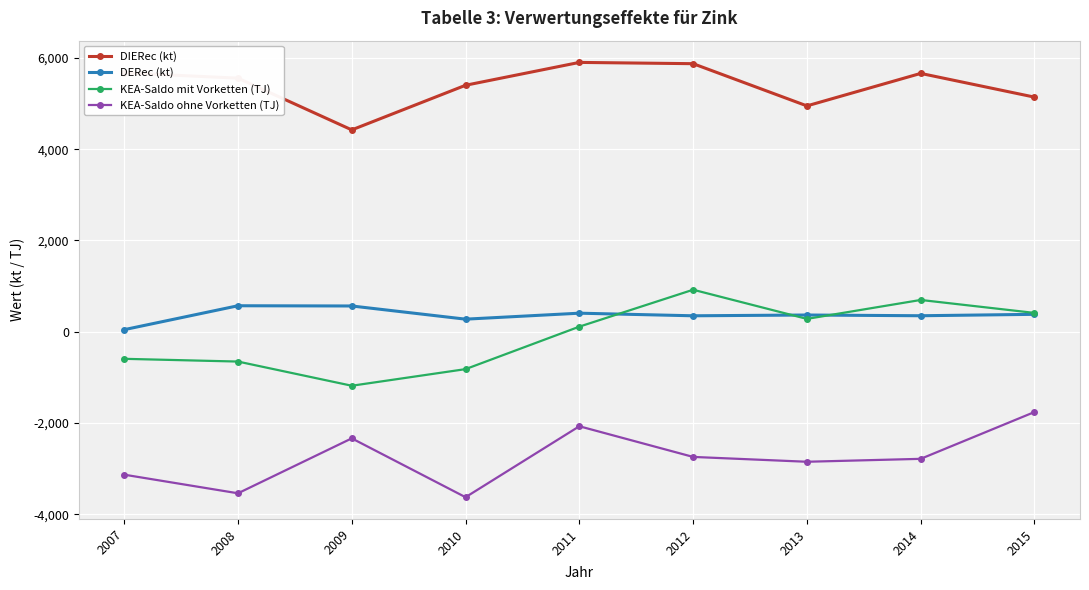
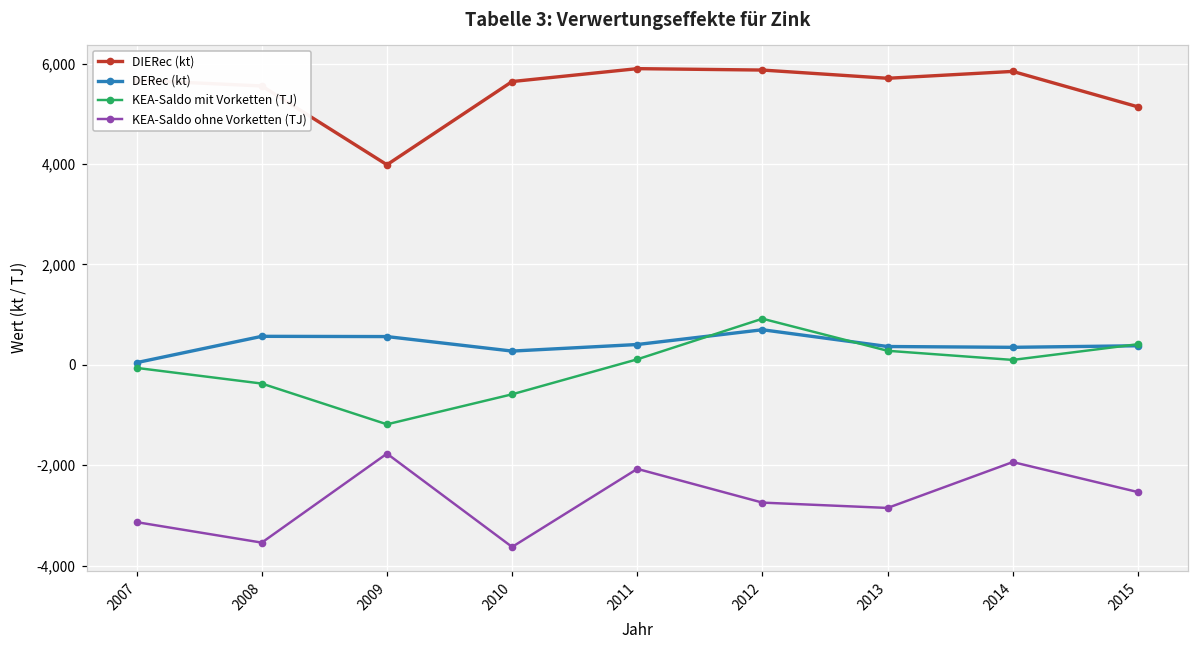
KEA-Saldo mit Vorketten (TJ), 2007: -600 -> -100
KEA-Saldo mit Vorketten (TJ), 2008: -700 -> -400
DIERec (kt), 2009: 4,400 -> 4,000
KEA-Saldo ohne Vorketten (TJ), 2009: -2,300 -> -1,800
DIERec (kt), 2010: 5,400 -> 5,600
KEA-Saldo mit Vorketten (TJ), 2010: -800 -> -600
DERec (kt), 2012: 300 -> 700
DIERec (kt), 2013: 4,900 -> 5,700
DIERec (kt), 2014: 5,700 -> 5,800
KEA-Saldo mit Vorketten (TJ), 2014: 700 -> 100
KEA-Saldo ohne Vorketten (TJ), 2014: -2,800 -> -1,900
KEA-Saldo ohne Vorketten (TJ), 2015: -1,800 -> -2,500
